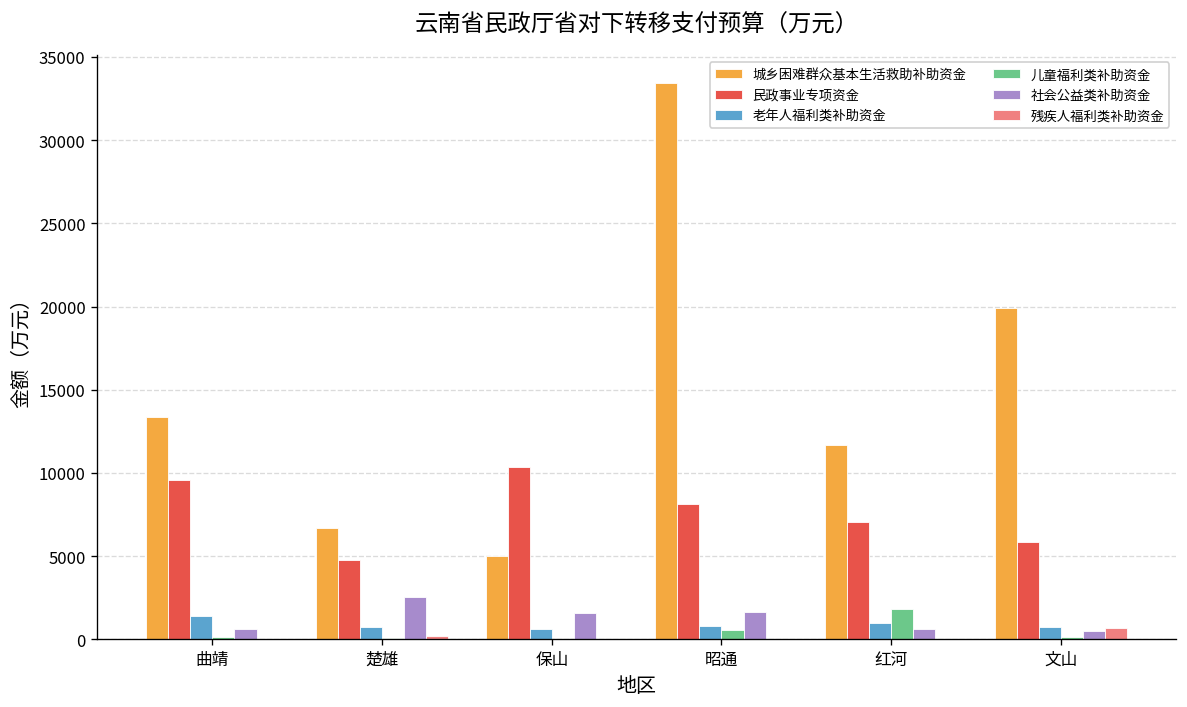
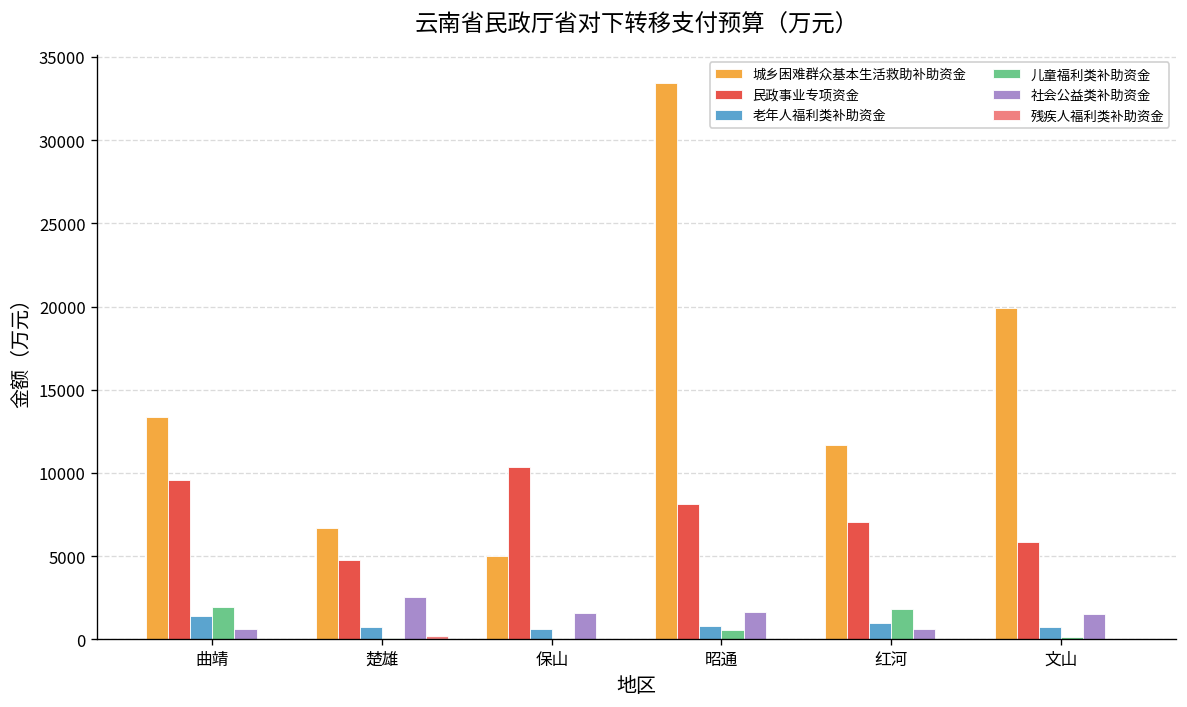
儿童福利类补助资金, 曲靖: 100 -> 2000
社会公益类补助资金, 文山: 500 -> 1600
残疾人福利类补助资金, 文山: 700 -> 0
